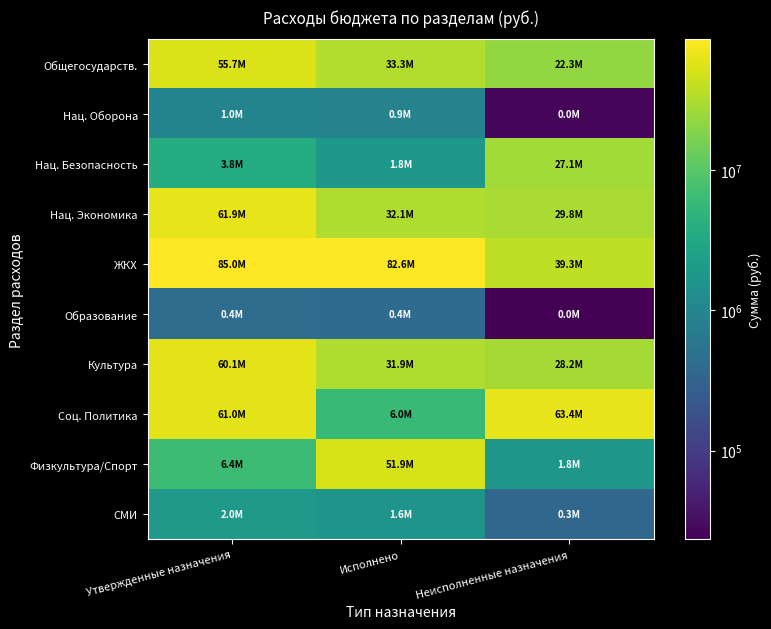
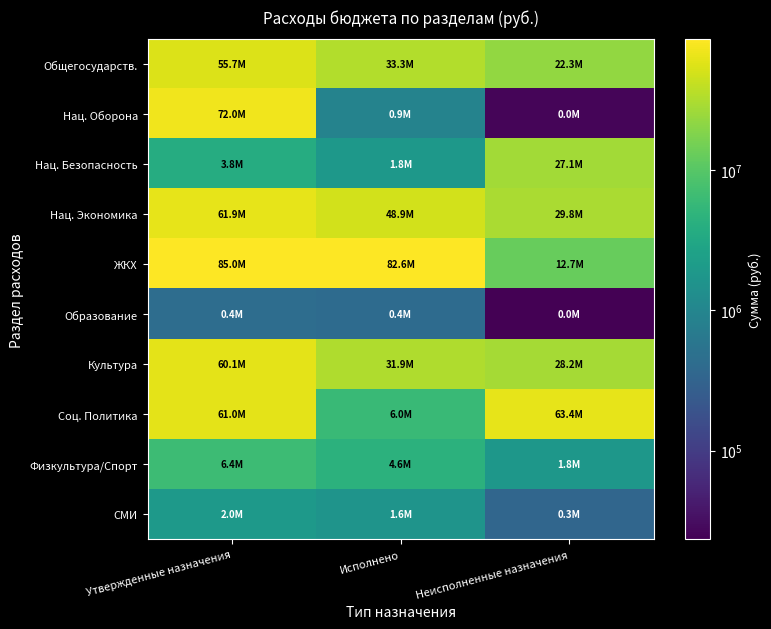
Нац. Оборона, Утвержденные назначения: 1.0M -> 72.0M
Нац. Экономика, Исполнено: 32.1M -> 48.9M
ЖКХ, Неисполненные назначения: 39.3M -> 12.7M
Физкультура/Спорт, Исполнено: 51.9M -> 4.6M
